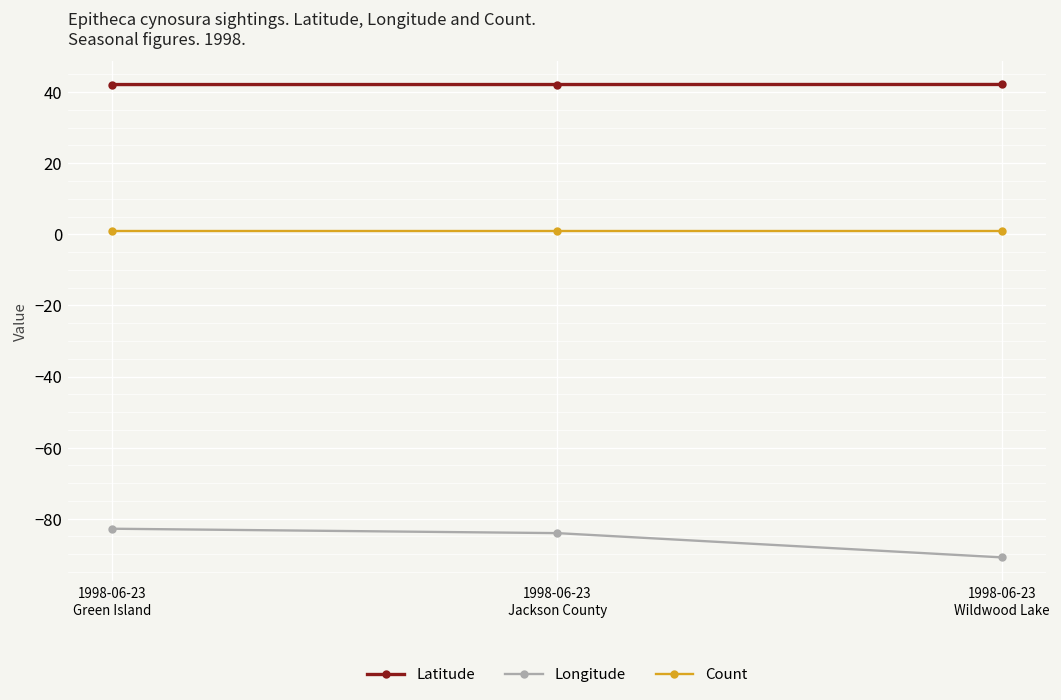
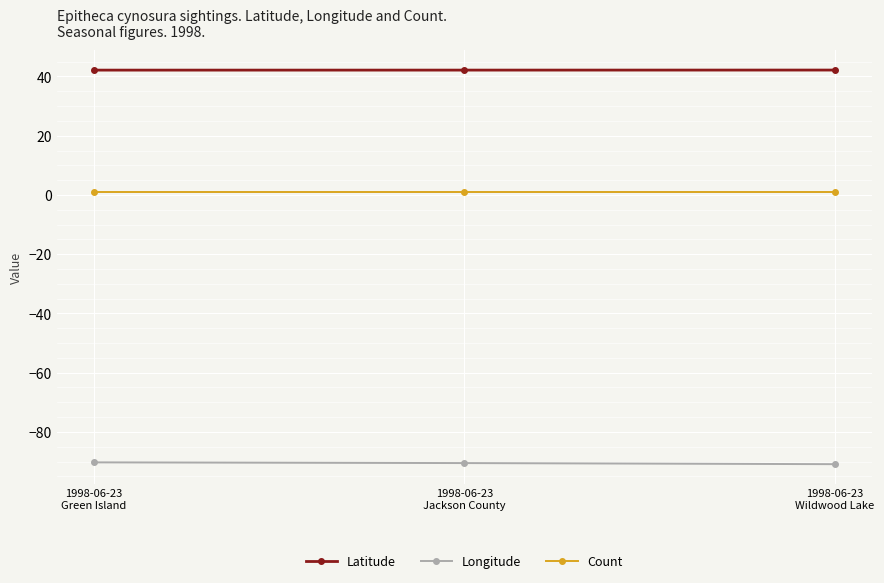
Longitude, 1998-06-23 Green Island: -83 -> -90
Longitude, 1998-06-23 Jackson County: -84 -> -91
